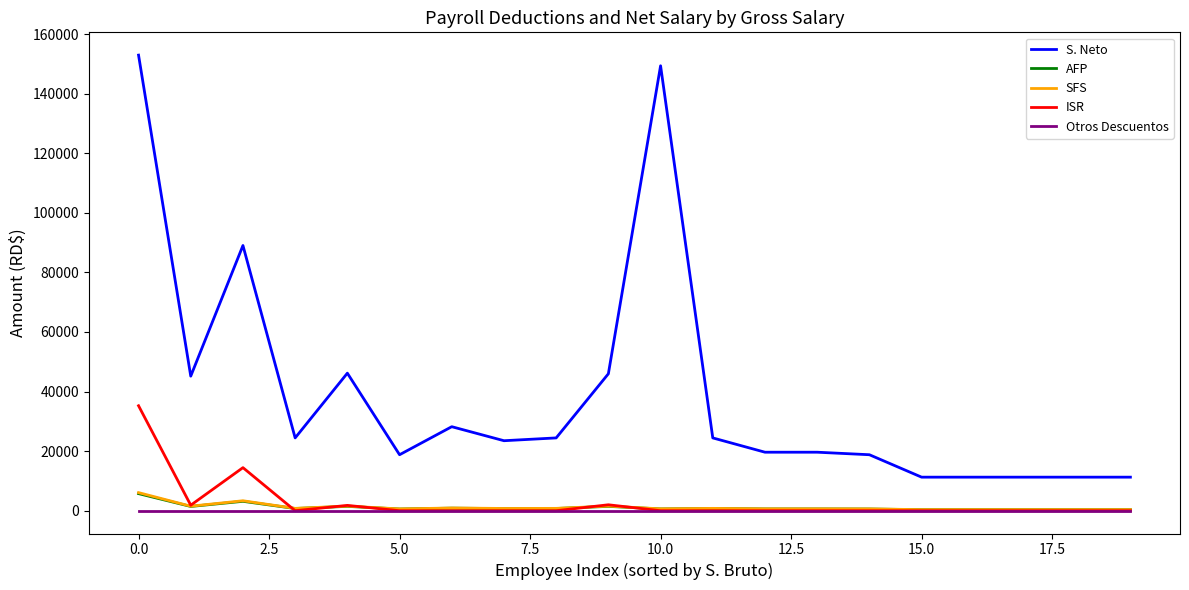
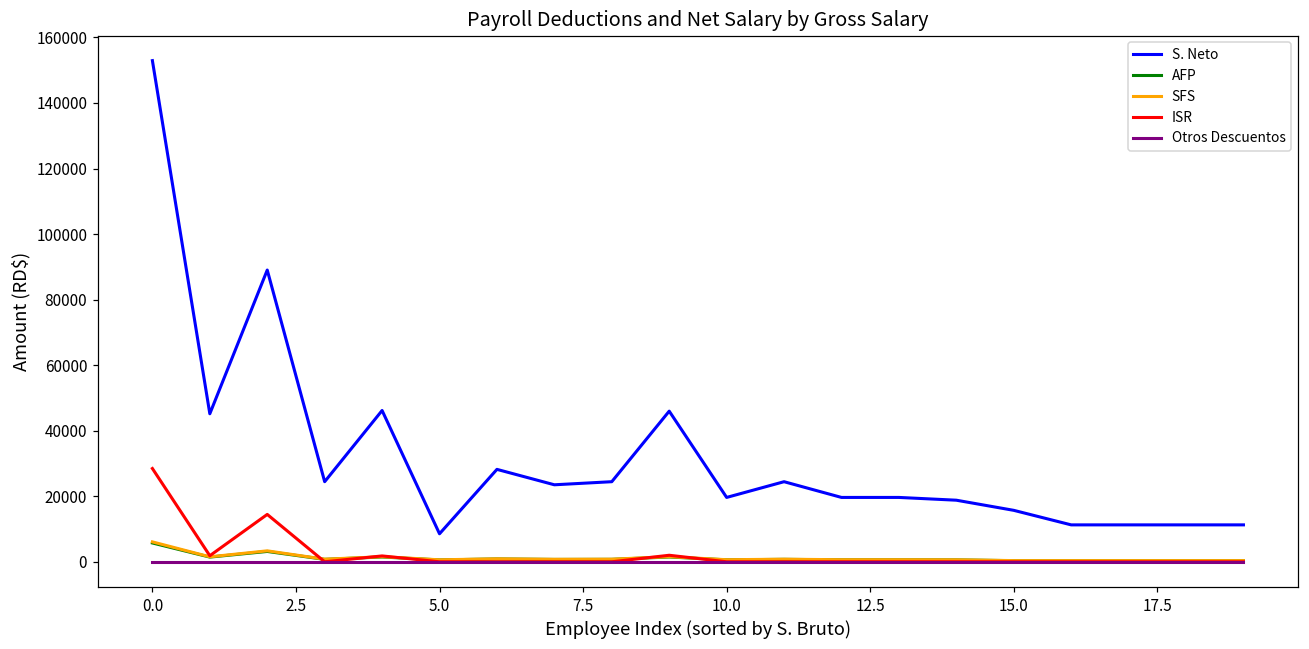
ISR, 0.0: 35000 -> 28000
S. Neto, 5.0: 19000 -> 9000
S. Neto, 10.0: 149000 -> 20000
S. Neto, 15.0: 11000 -> 16000
